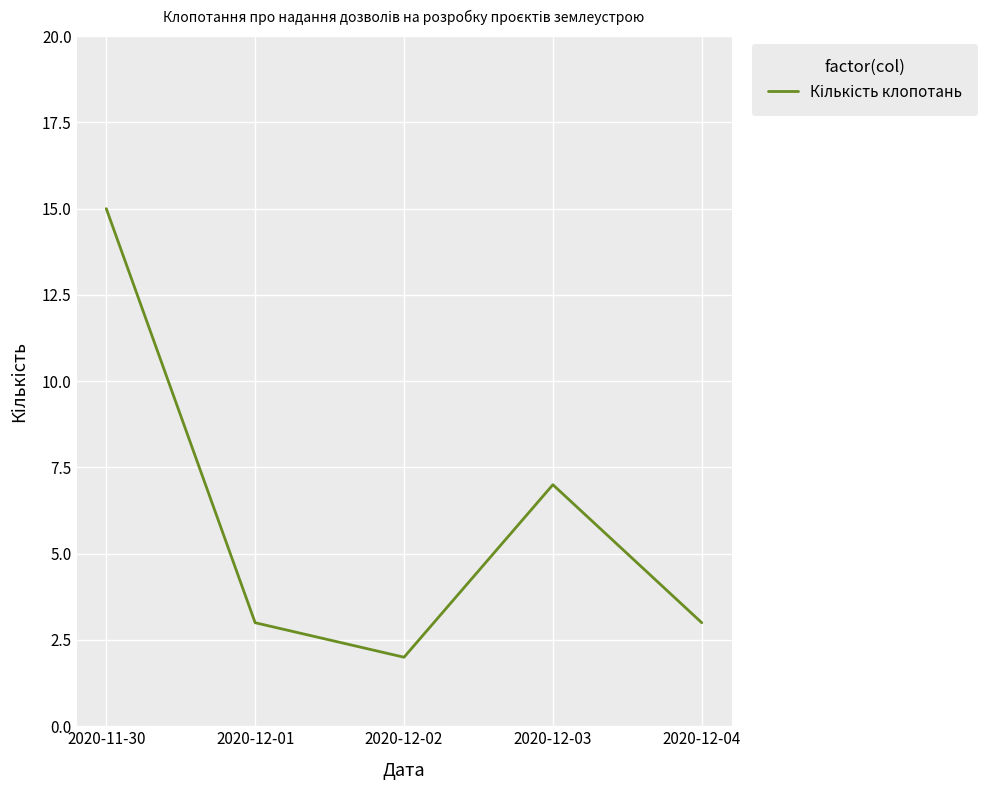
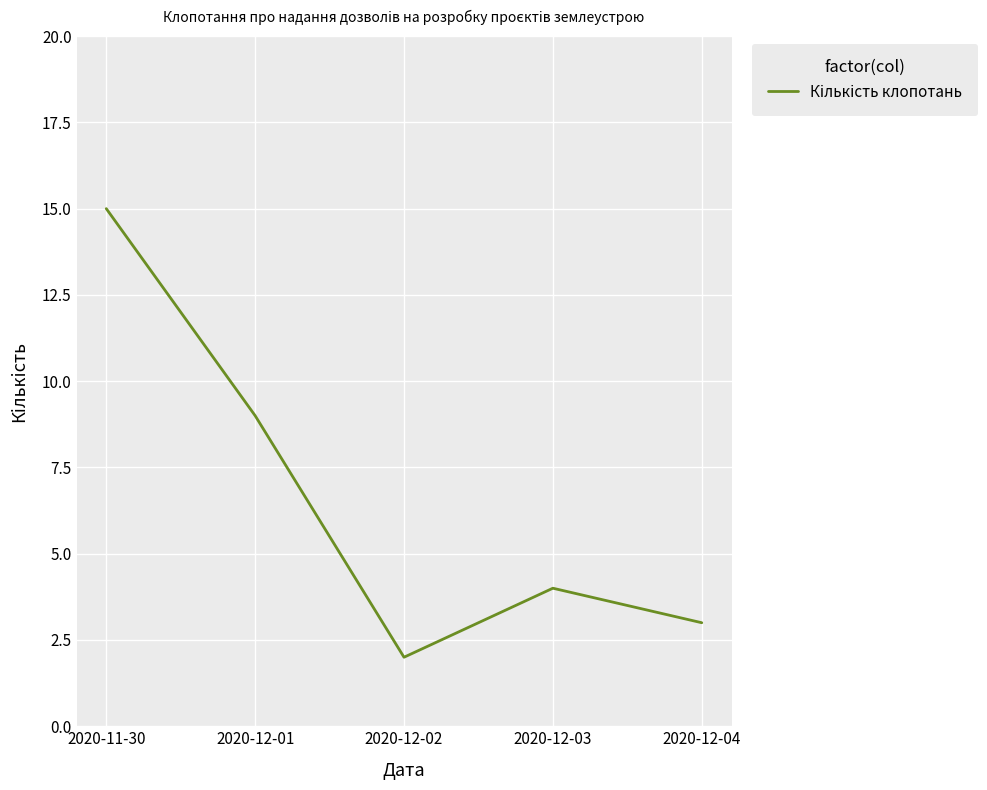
2020-12-01: 3 -> 9
2020-12-03: 7 -> 4
